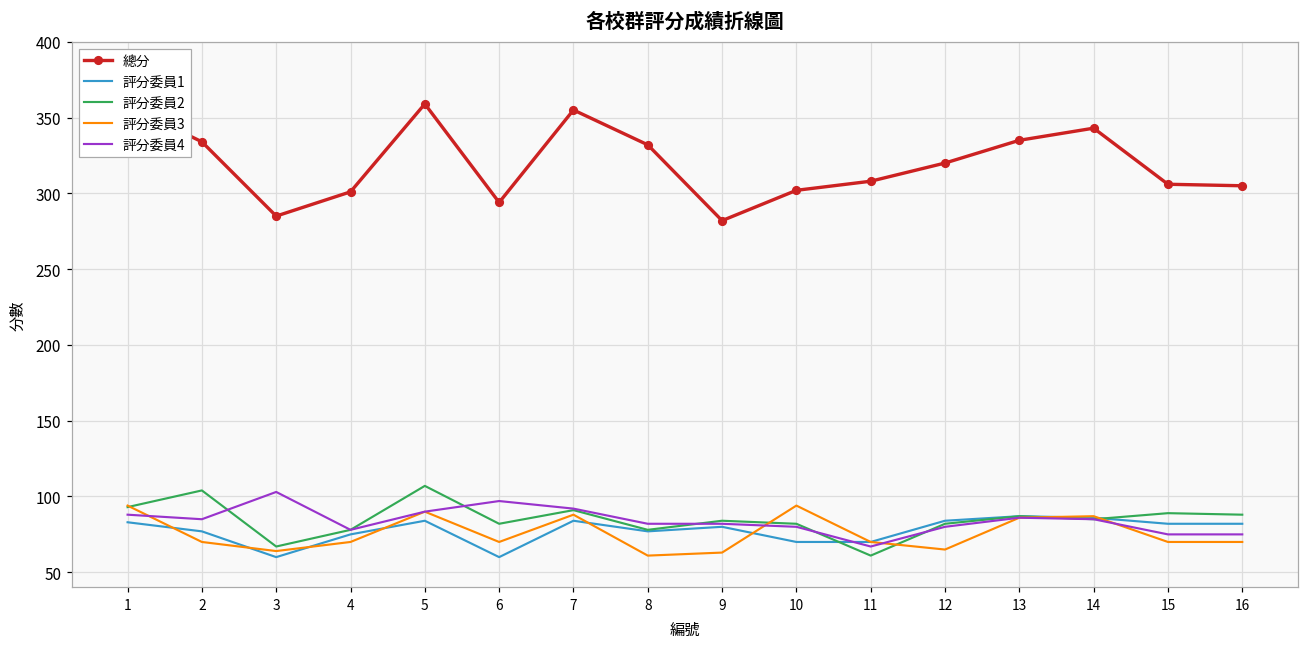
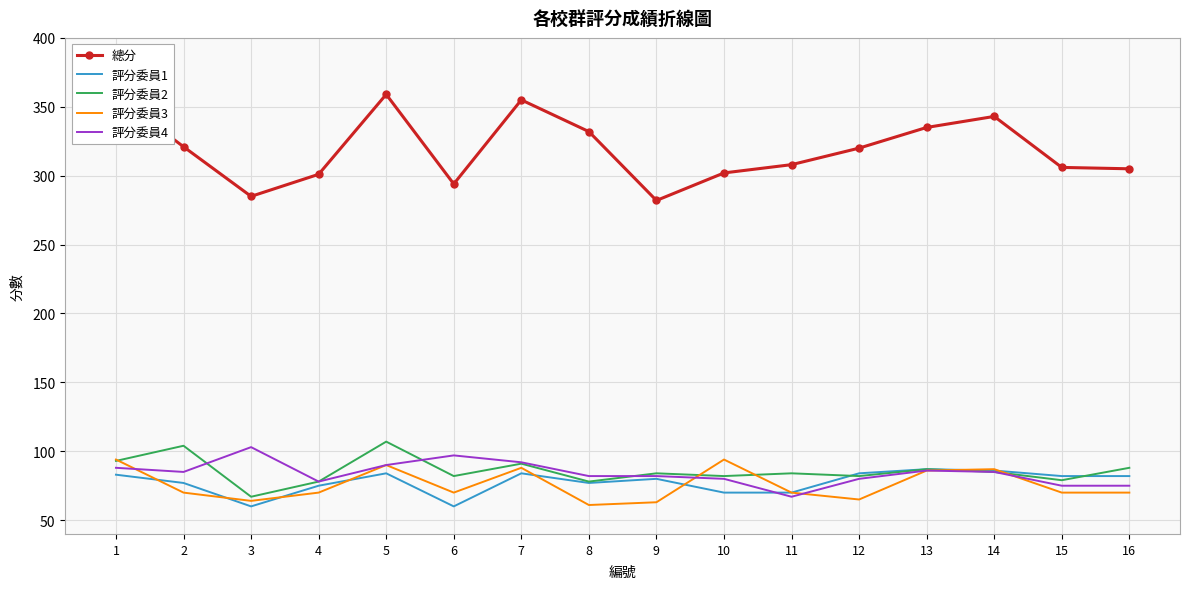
總分, 2: 334 -> 321
評分委員2, 11: 61 -> 84
評分委員2, 15: 89 -> 79
